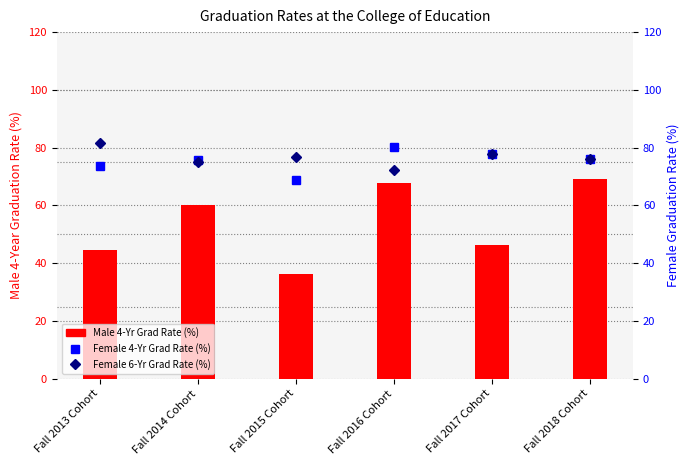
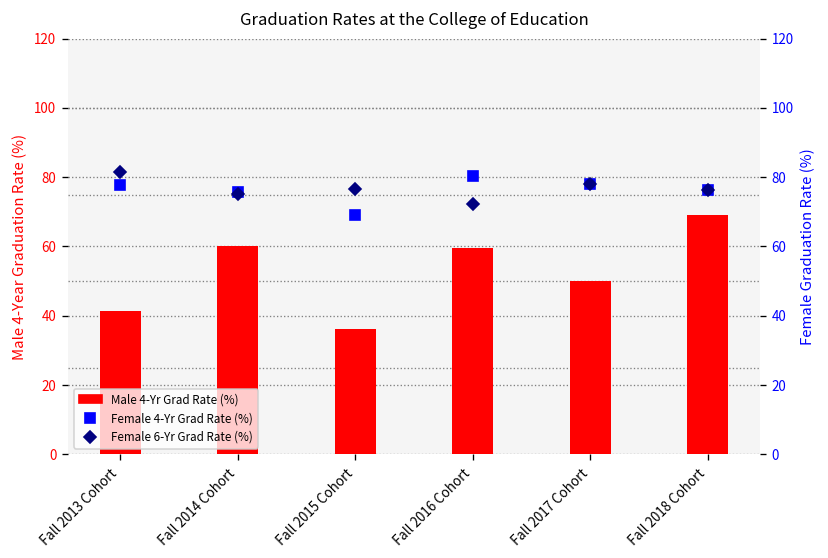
Male 4-Yr Grad Rate (%), Fall 2013 Cohort: 44 -> 41
Male 4-Yr Grad Rate (%), Fall 2016 Cohort: 68 -> 59
Male 4-Yr Grad Rate (%), Fall 2017 Cohort: 46 -> 50
Female 4-Yr Grad Rate (%), Fall 2013 Cohort: 74 -> 78
